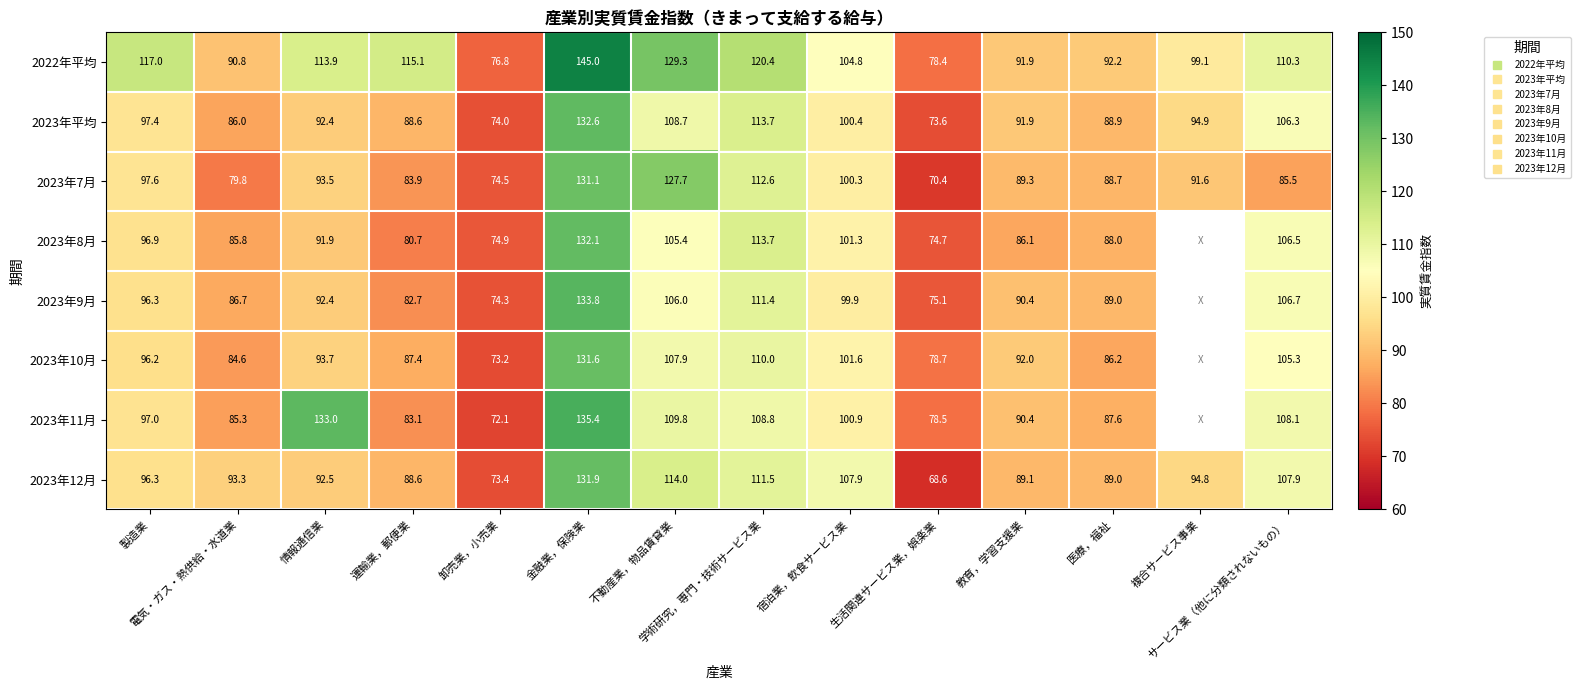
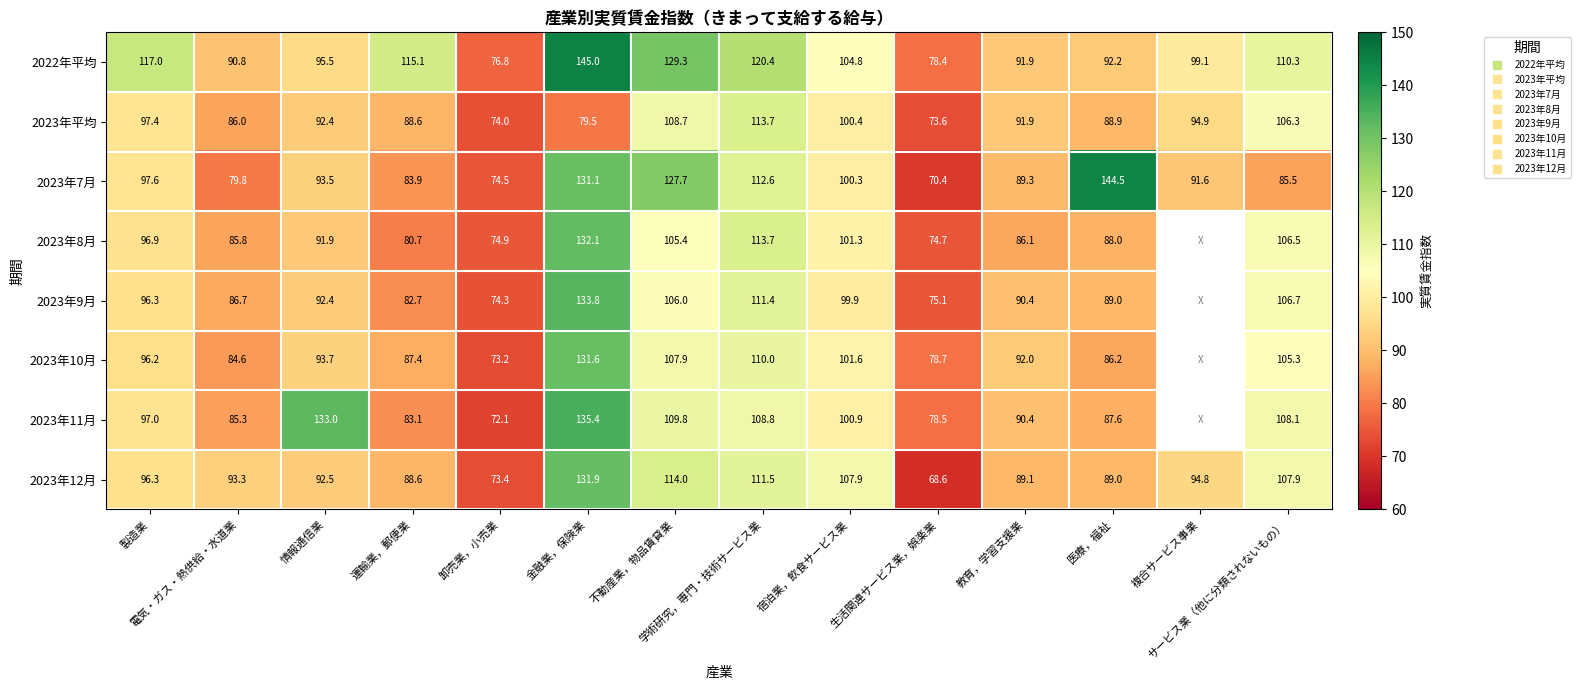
2022年平均, 情報通信業: 113.9 -> 95.5
2023年平均, 金融業，保険業: 132.6 -> 79.5
2023年7月, 医療，福祉: 88.7 -> 144.5
